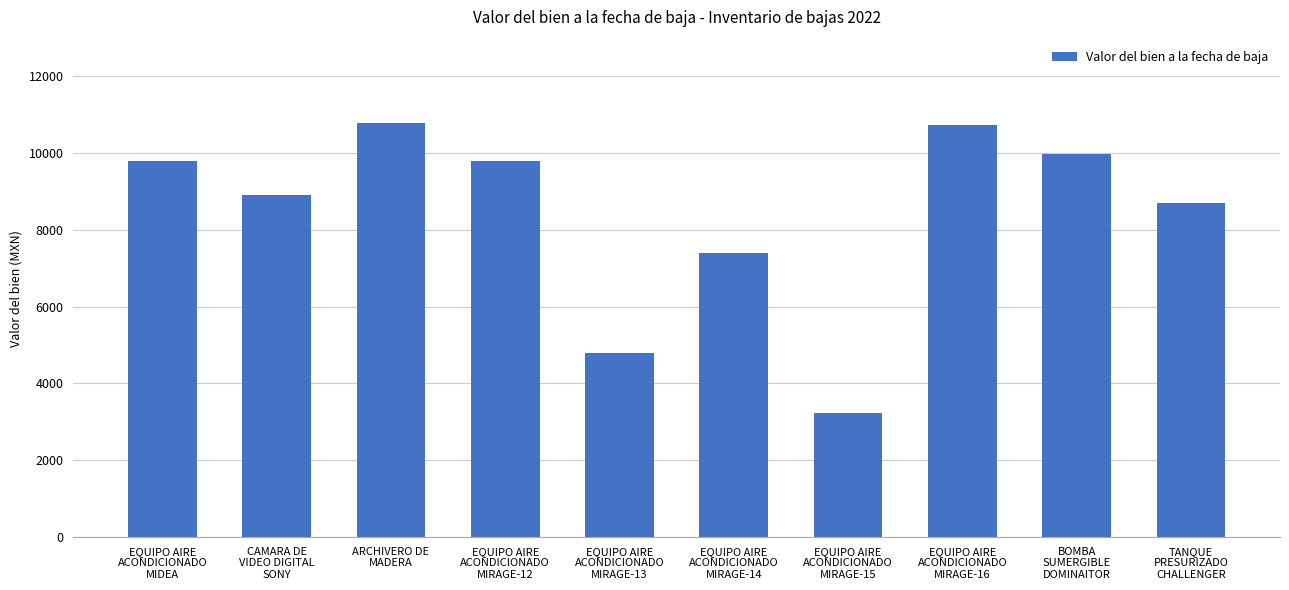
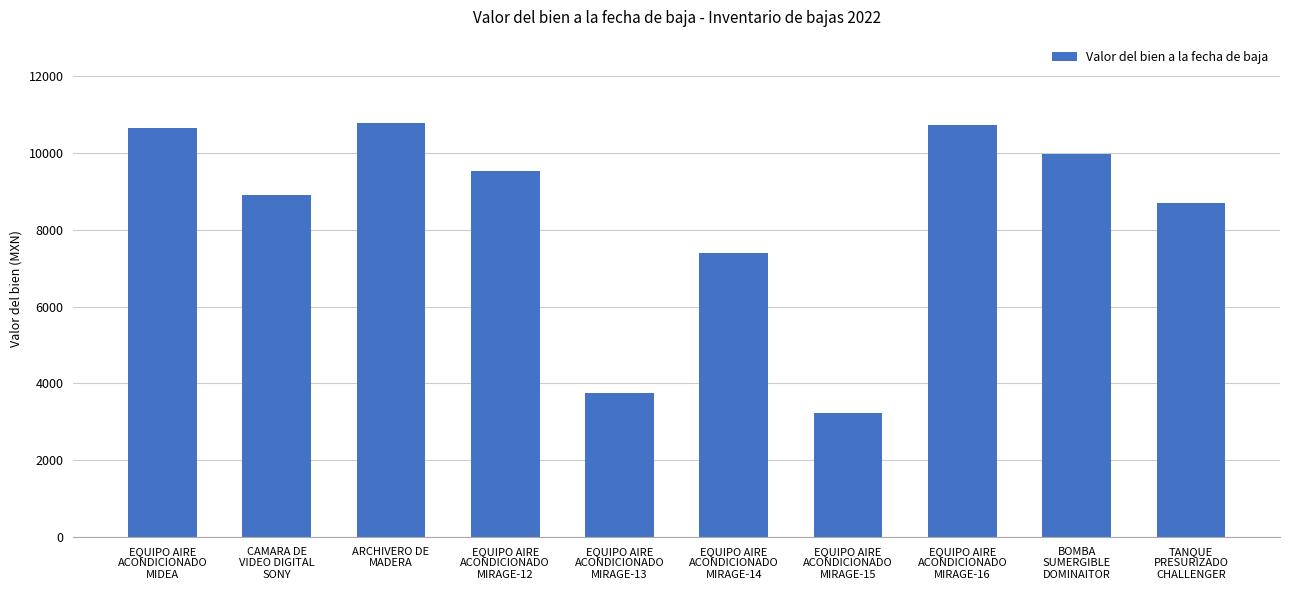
EQUIPO AIRE ACONDICIONADO MIDEA: 9800 -> 10700
EQUIPO AIRE ACONDICIONADO MIRAGE-12: 9800 -> 9500
EQUIPO AIRE ACONDICIONADO MIRAGE-13: 4800 -> 3800
